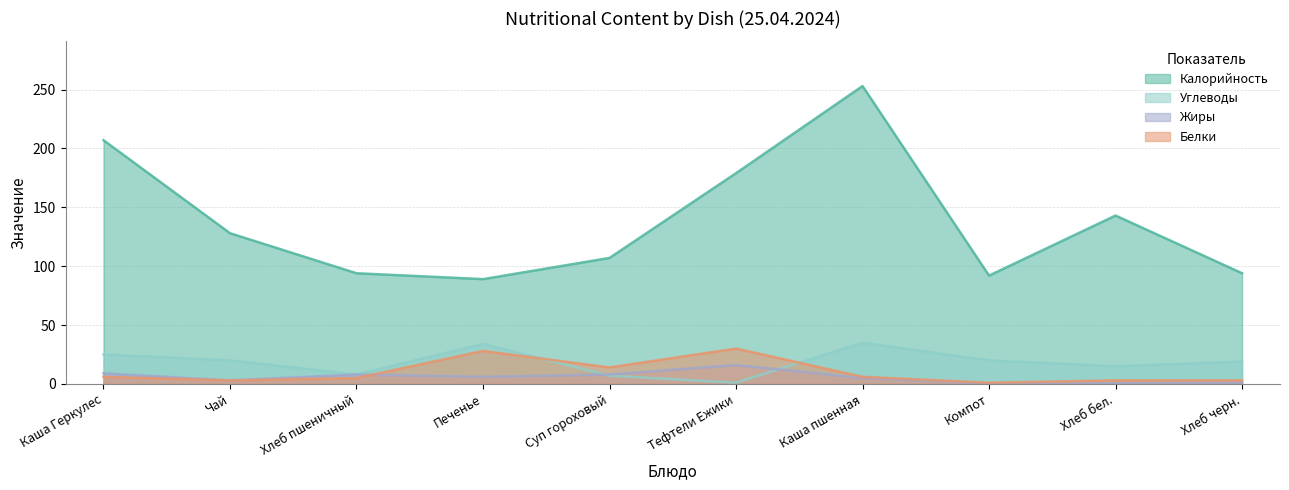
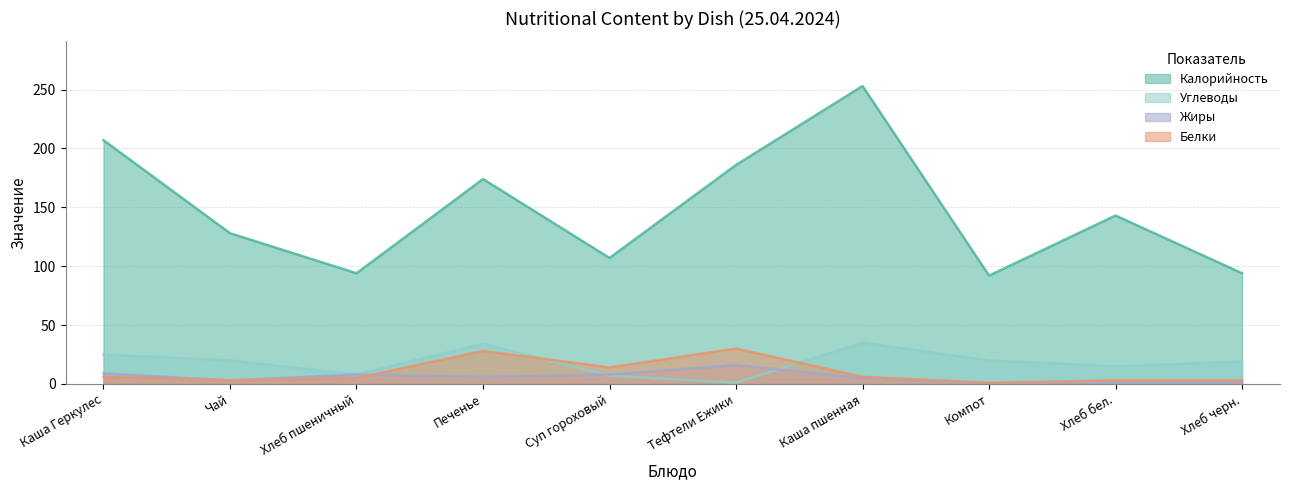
Калорийность, Печенье: 89 -> 174
Калорийность, Тефтели Ежики: 179 -> 186
